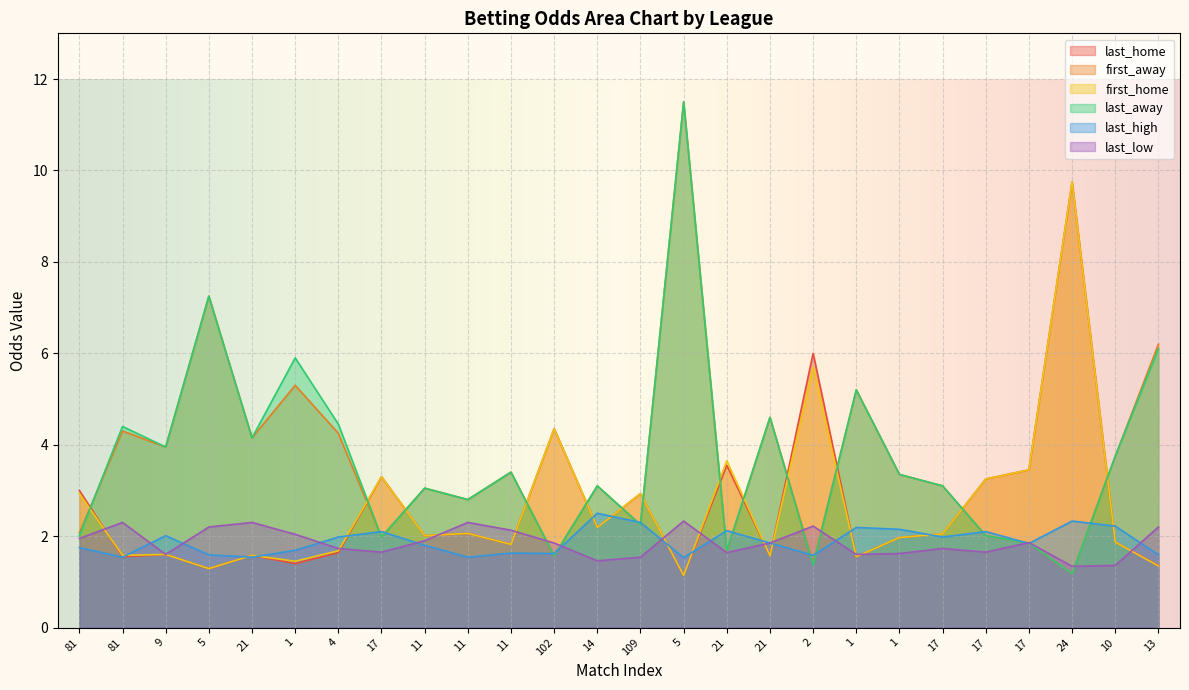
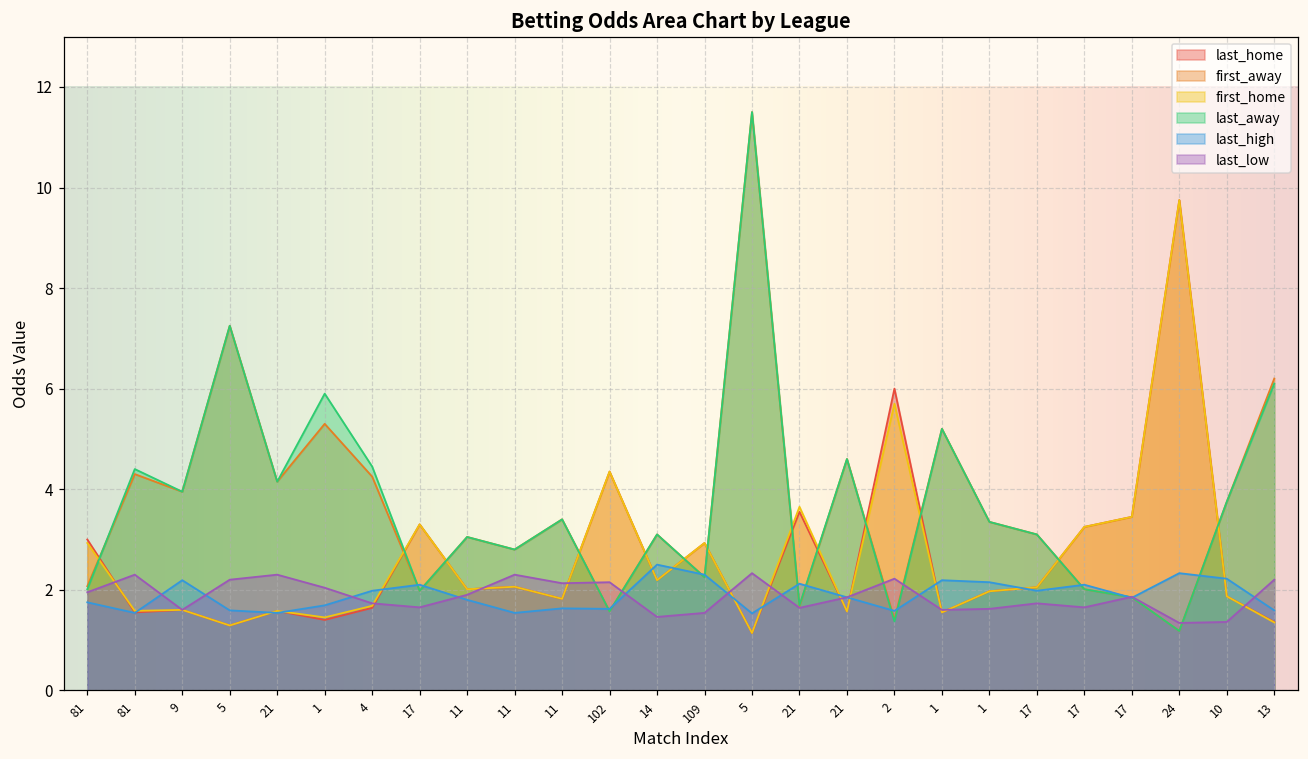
last_high, 9: 2.0 -> 2.2
last_low, 102: 1.9 -> 2.2
